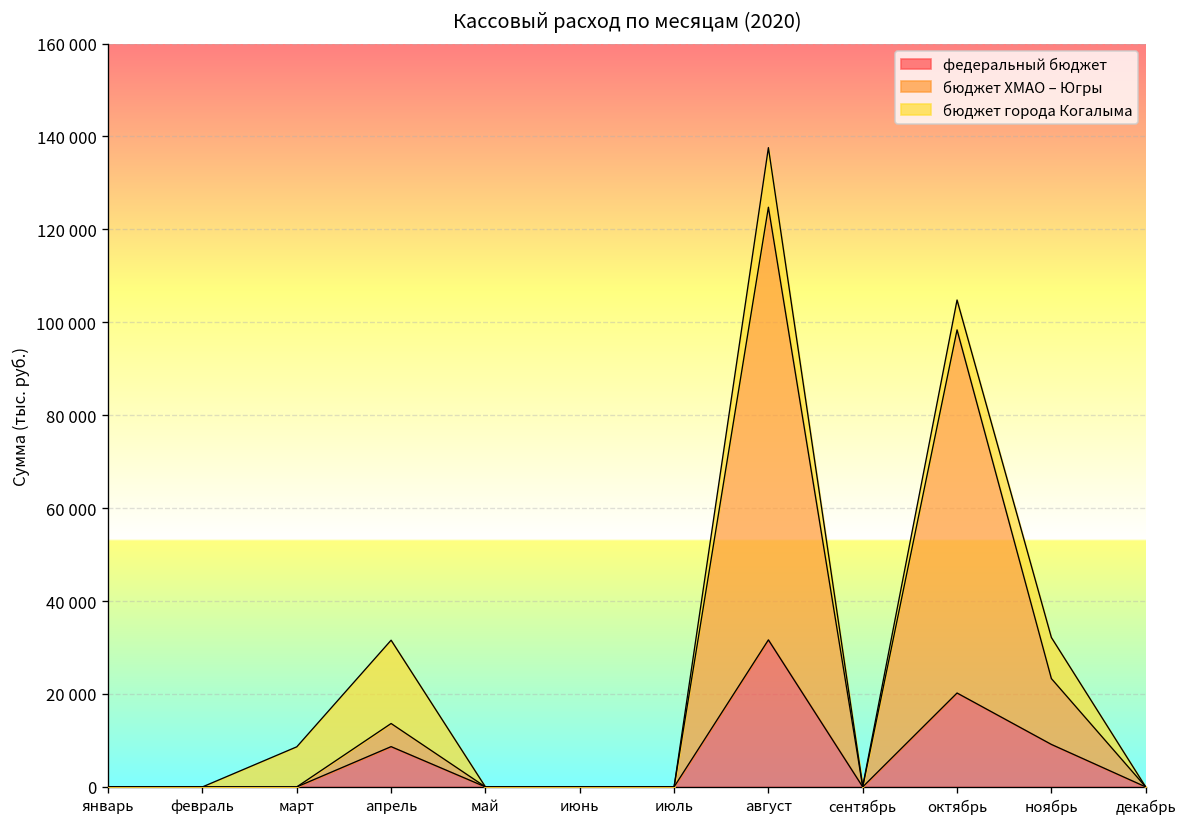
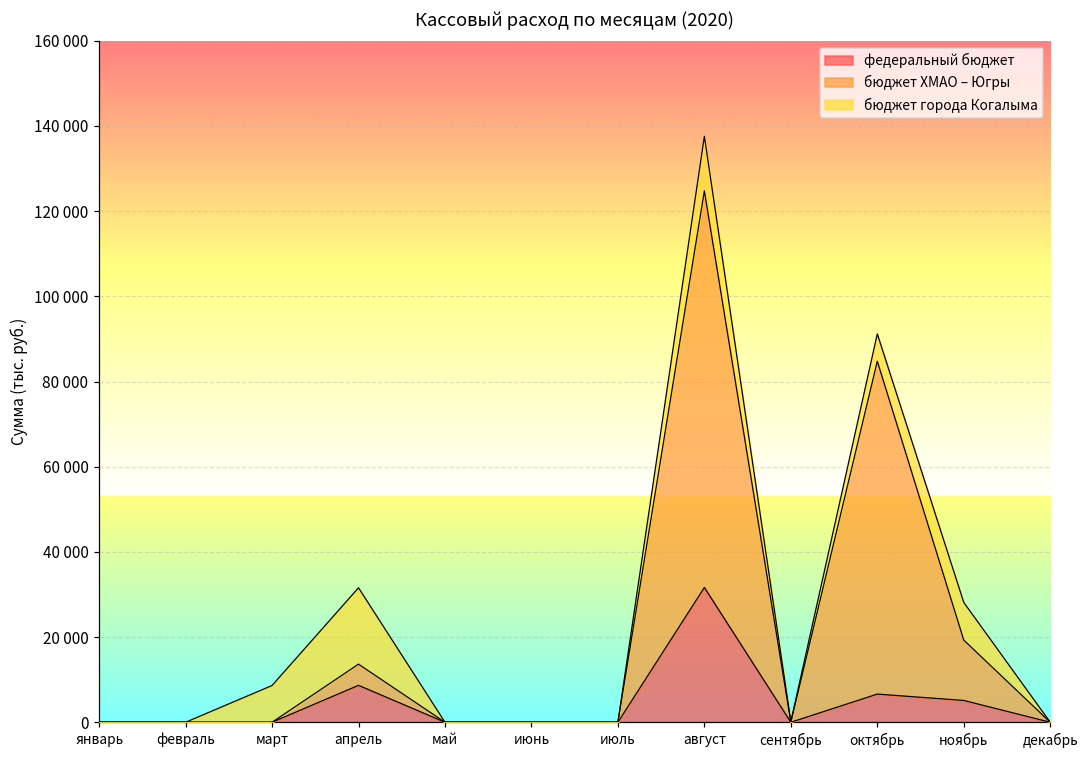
федеральный бюджет, октябрь: 20000 -> 7000
федеральный бюджет, ноябрь: 9000 -> 5000
